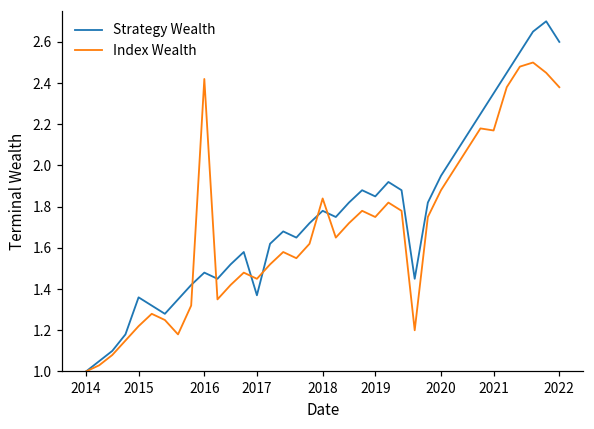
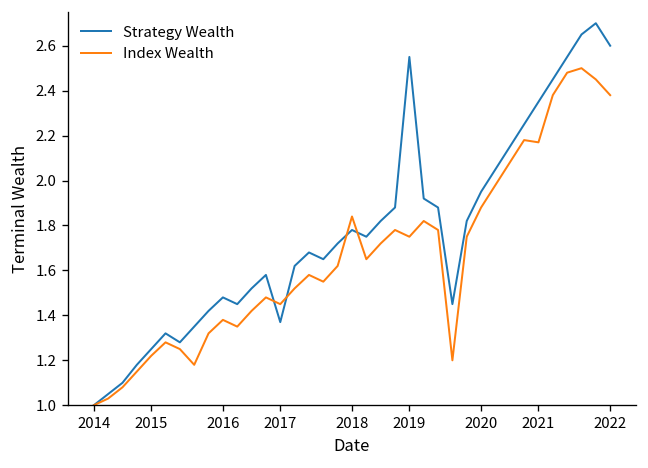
Strategy Wealth, 2015: 1.36 -> 1.25
Index Wealth, 2016: 2.42 -> 1.38
Strategy Wealth, 2019: 1.85 -> 2.55
